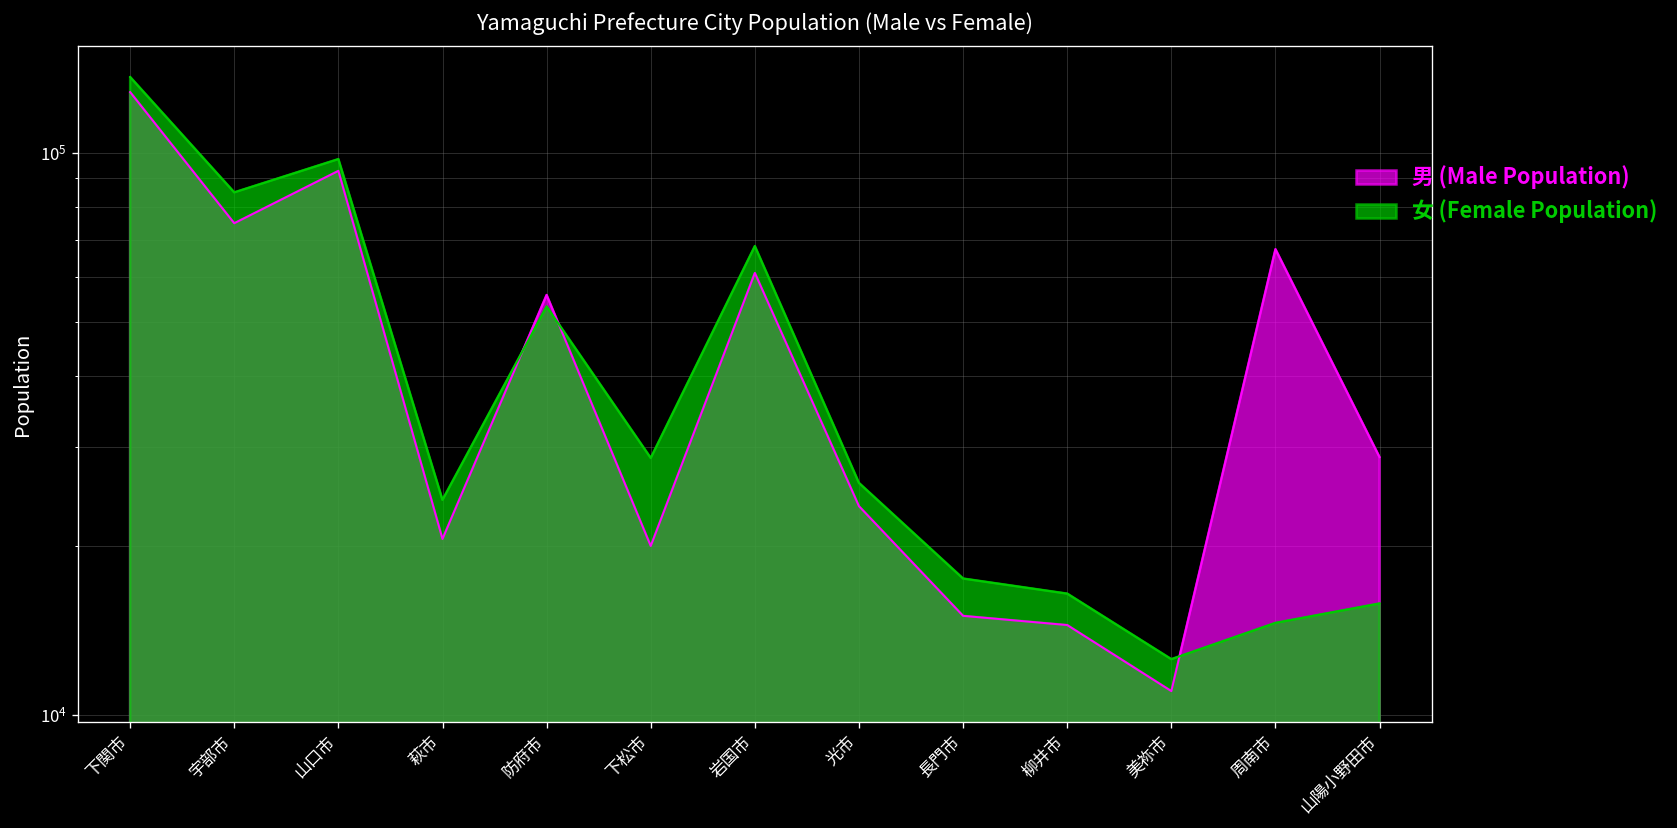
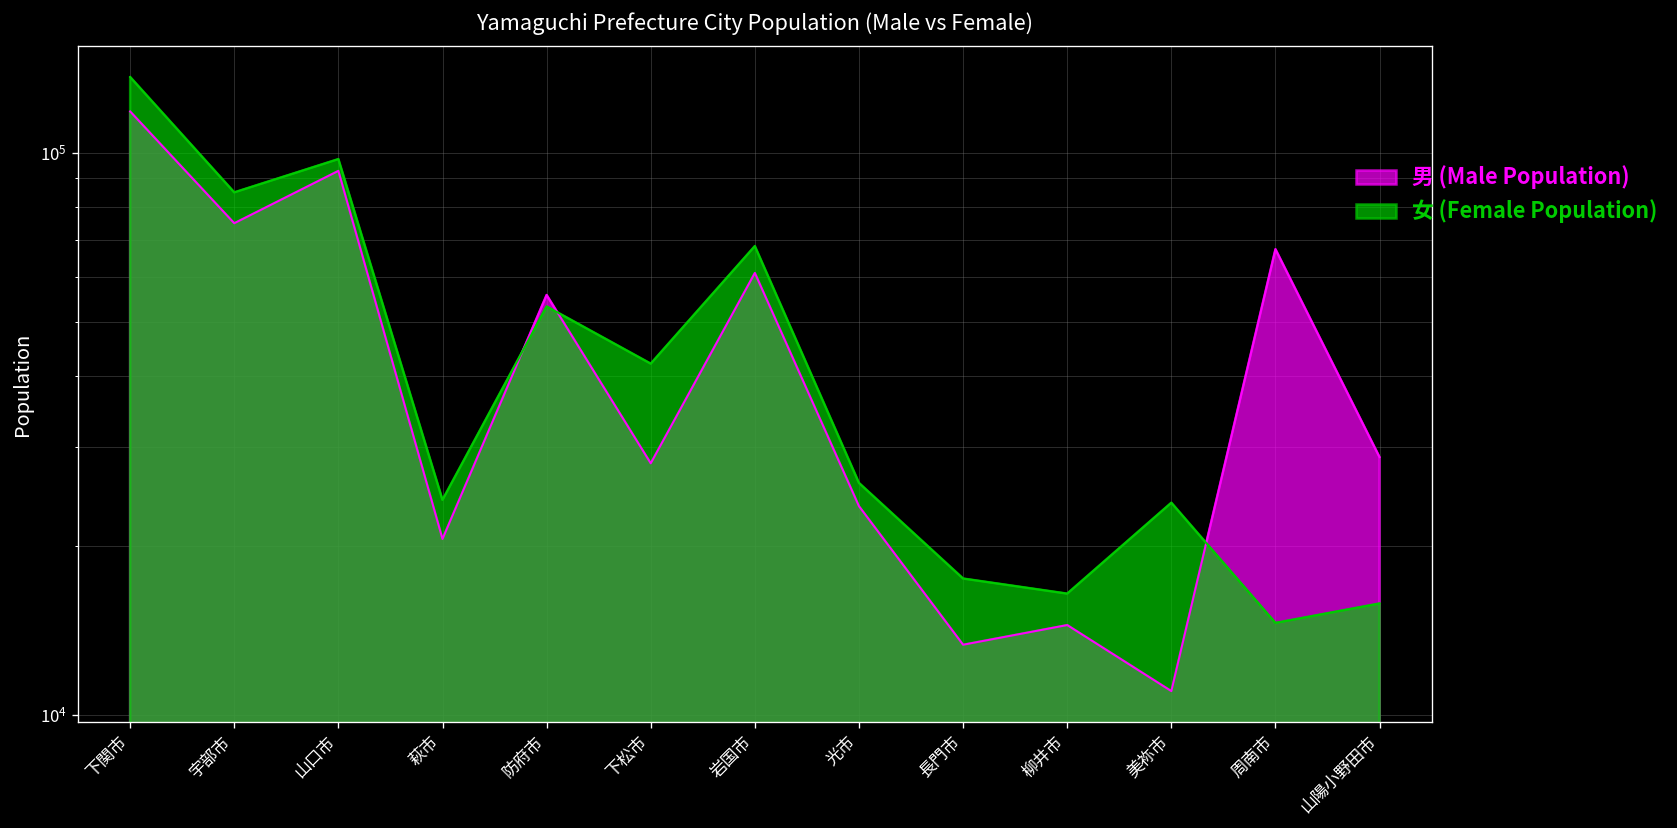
男 (Male Population), 下関市: 128000 -> 118000
男 (Male Population), 下松市: 20000 -> 28000
女 (Female Population), 下松市: 29000 -> 42000
男 (Male Population), 長門市: 15000 -> 13300
女 (Female Population), 美祢市: 12600 -> 24000
